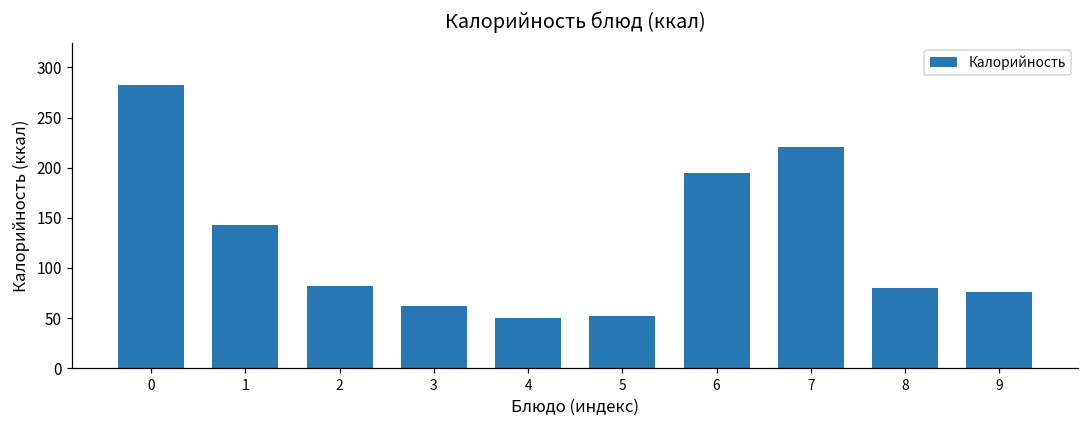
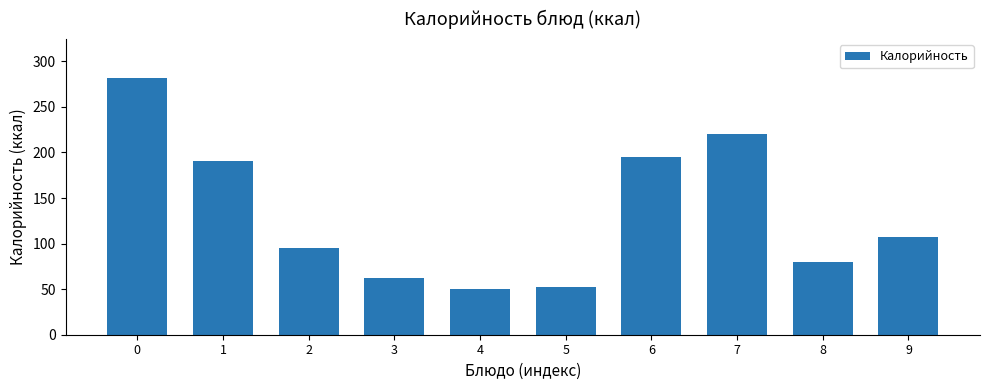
1: 140 -> 190
2: 80 -> 100
9: 80 -> 110
